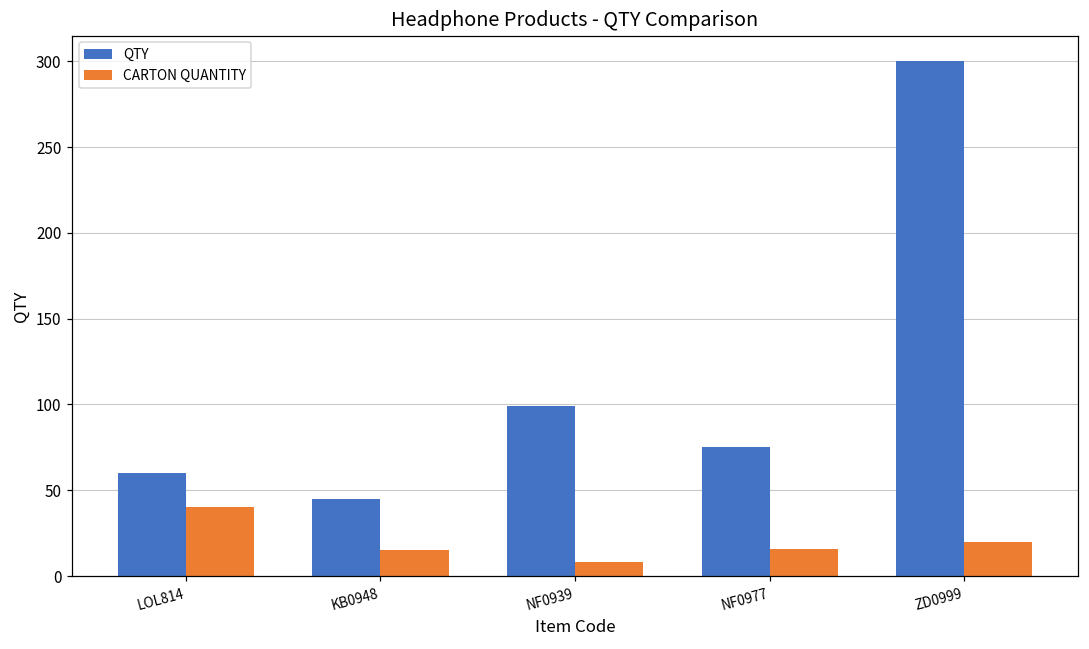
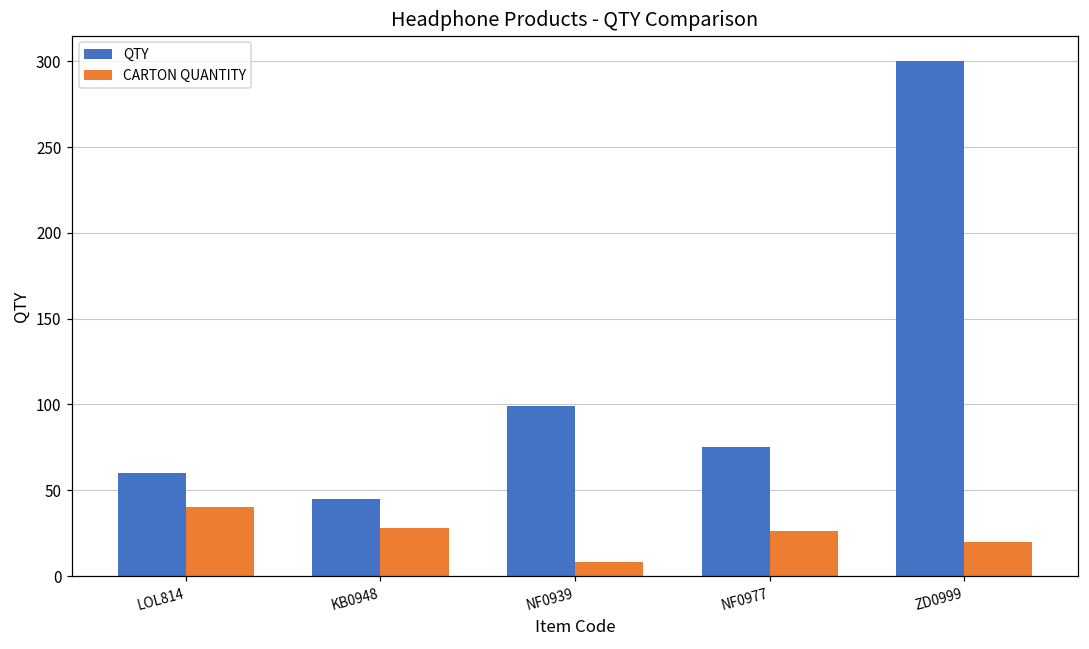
CARTON QUANTITY, KB0948: 15 -> 28
CARTON QUANTITY, NF0977: 16 -> 26
